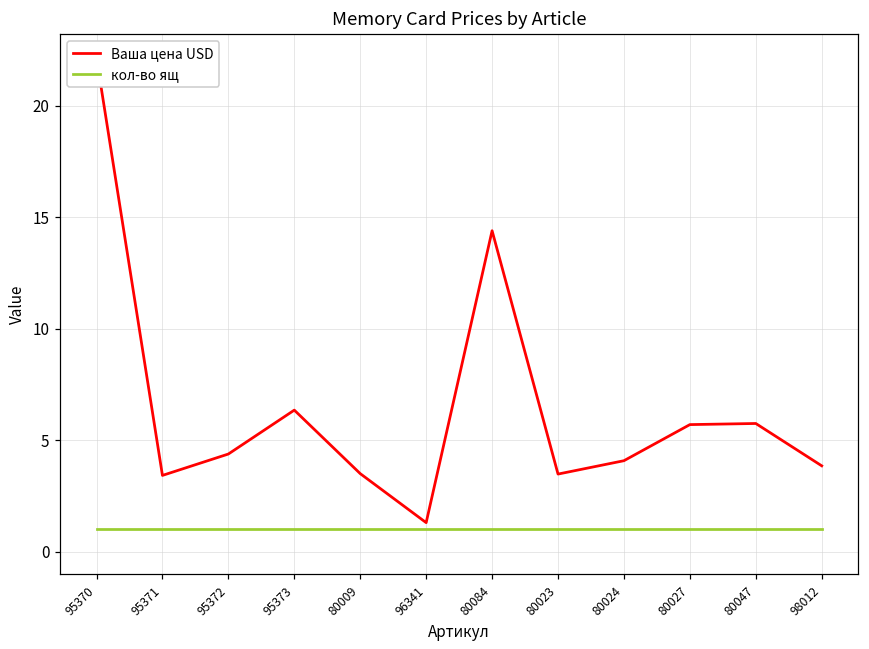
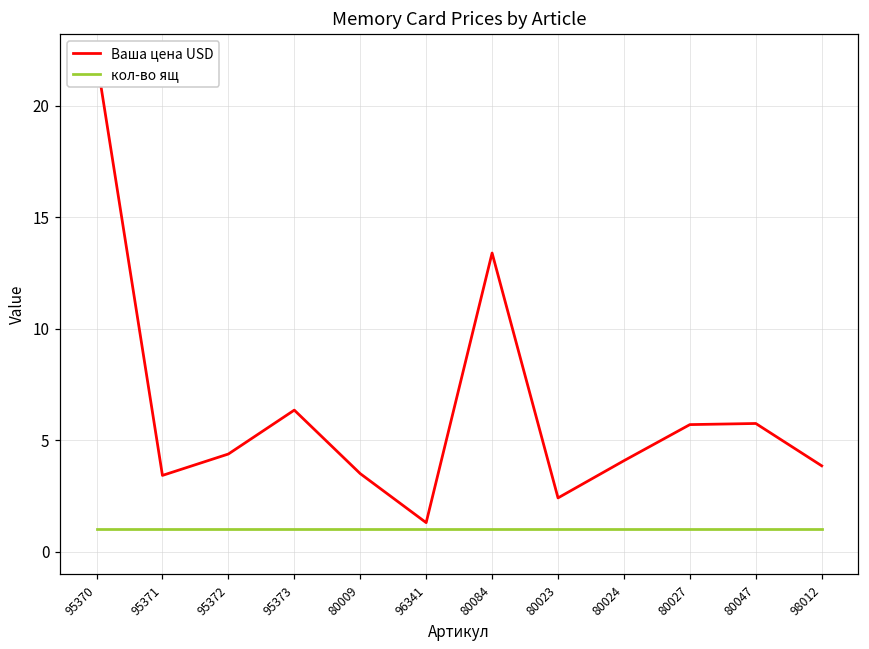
Ваша цена USD, 80084: 14.4 -> 13.4
Ваша цена USD, 80023: 3.5 -> 2.4
